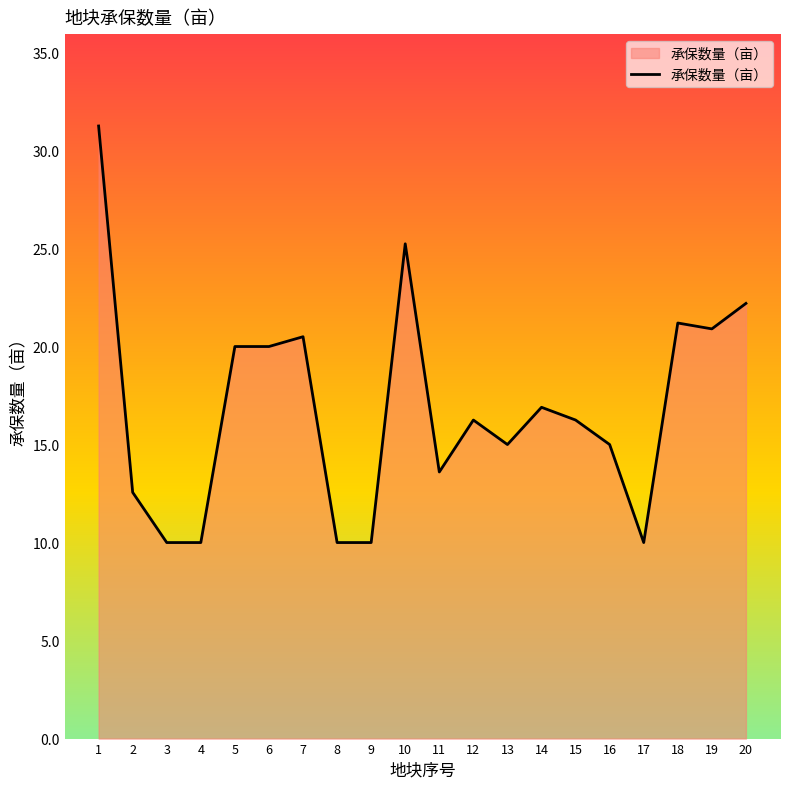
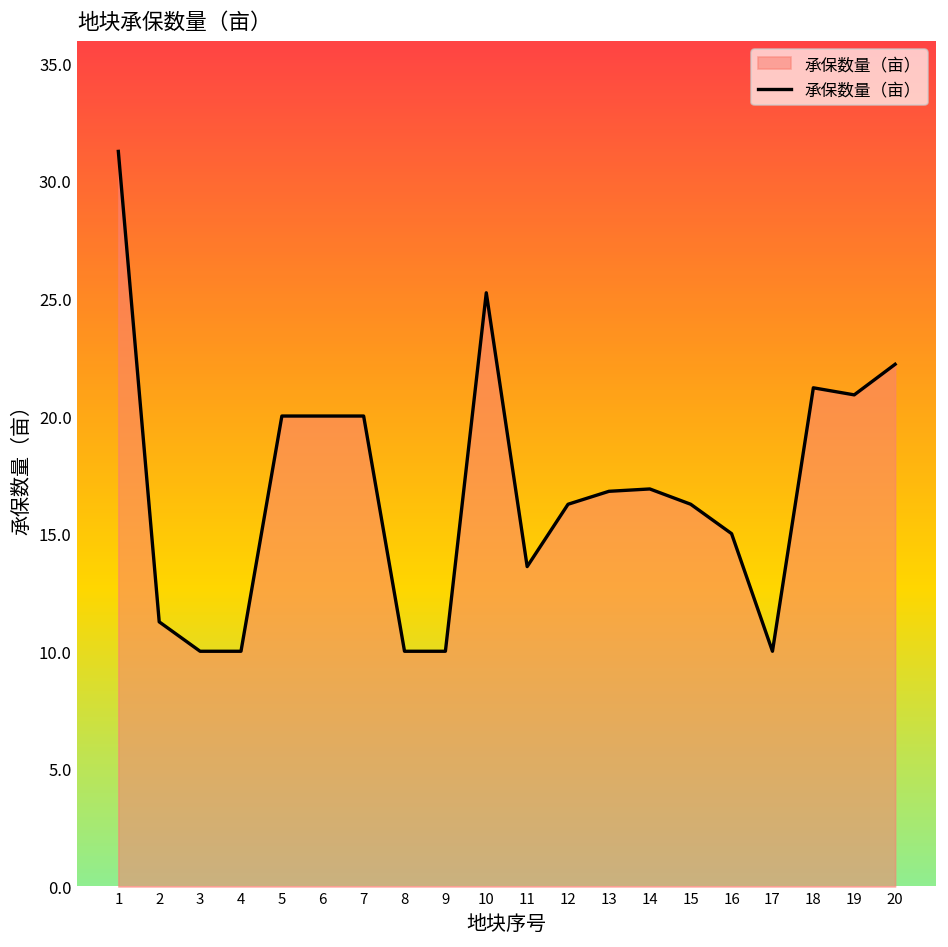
2: 12.6 -> 11.3
7: 20.5 -> 20.0
13: 15.0 -> 16.8
